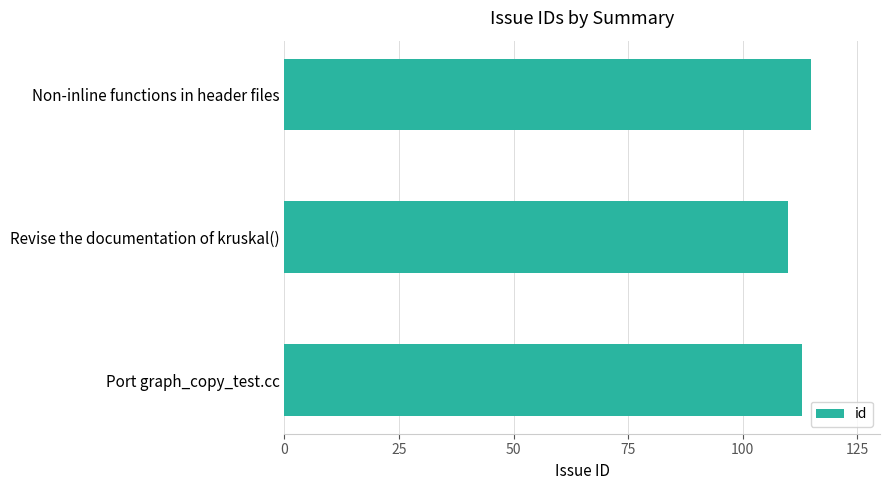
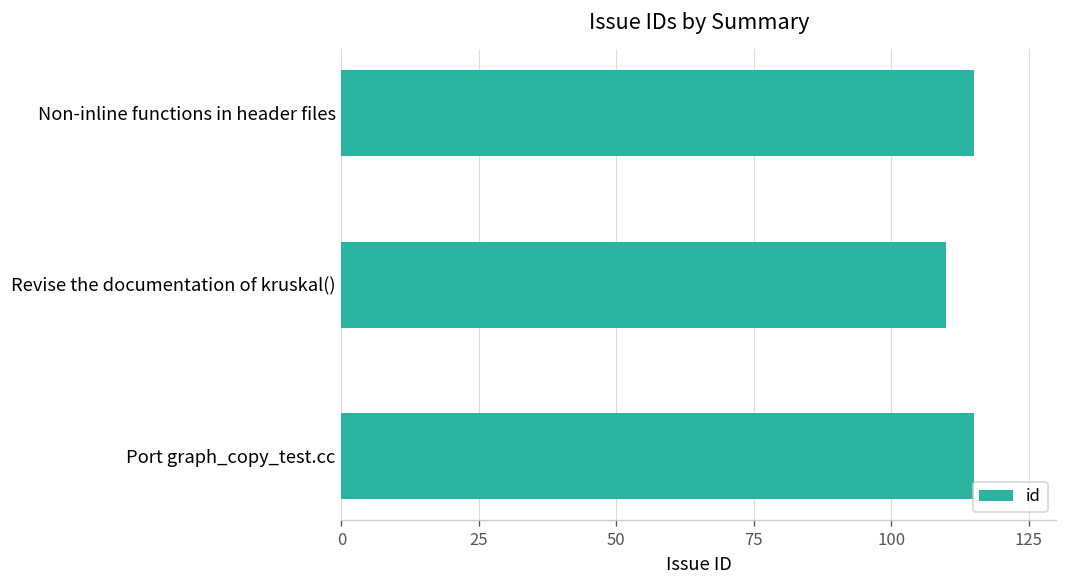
Port graph_copy_test.cc: 113 -> 115
